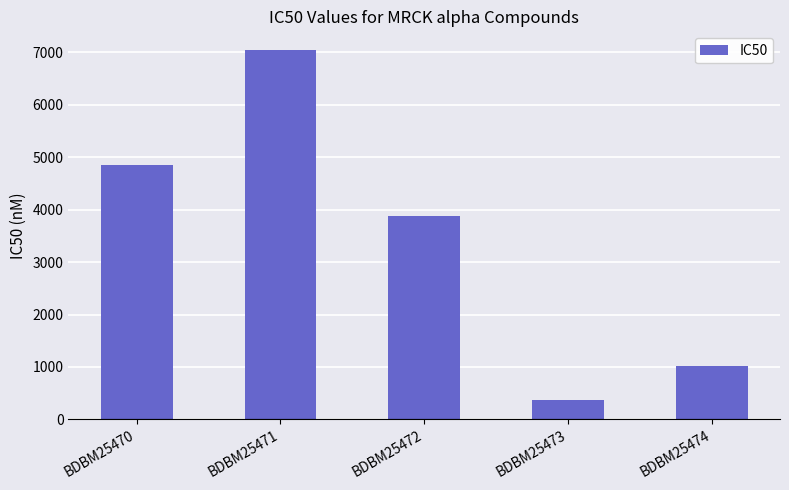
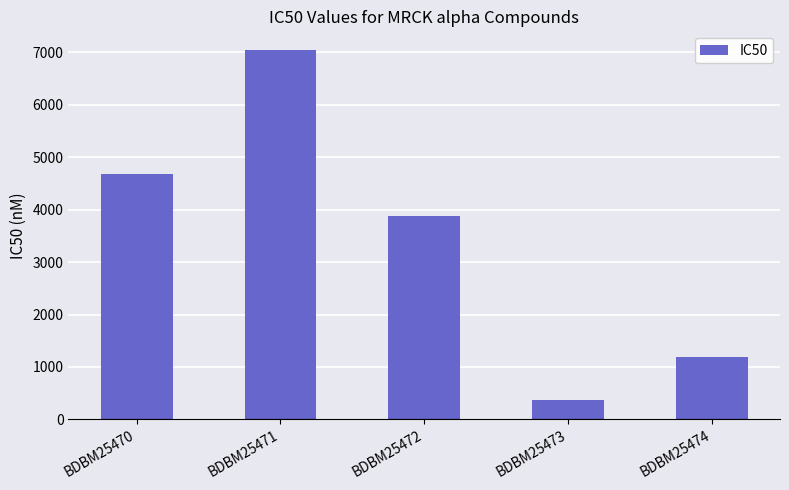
BDBM25470: 4900 -> 4700
BDBM25474: 1000 -> 1200
